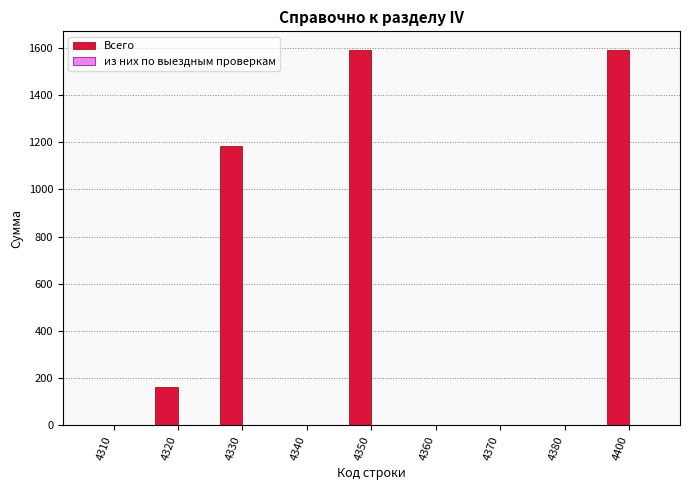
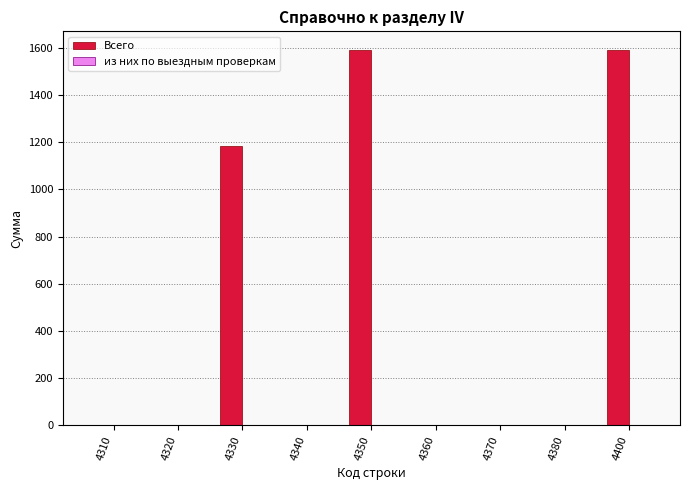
Всего, 4320: 160 -> 0
